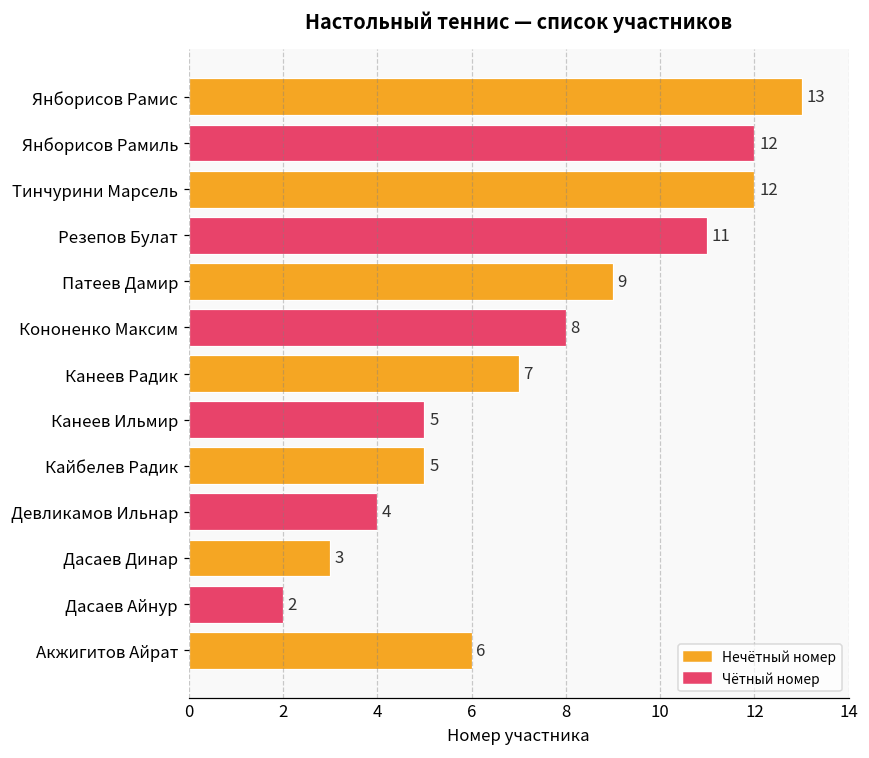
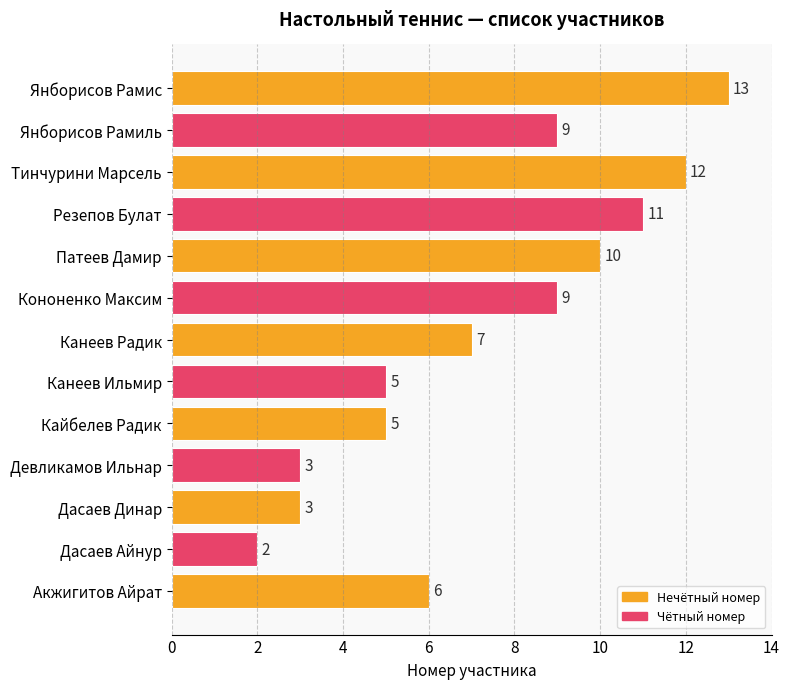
Янборисов Рамиль: 12 -> 9
Патеев Дамир: 9 -> 10
Кононенко Максим: 8 -> 9
Девликамов Ильнар: 4 -> 3
